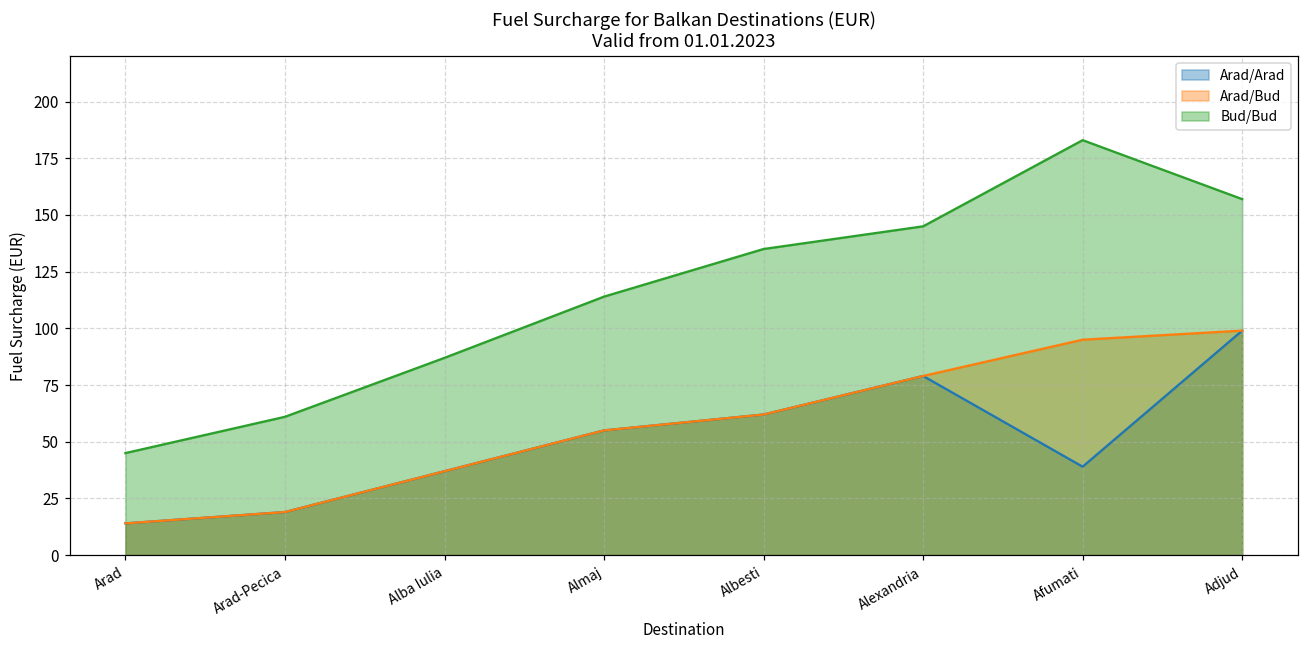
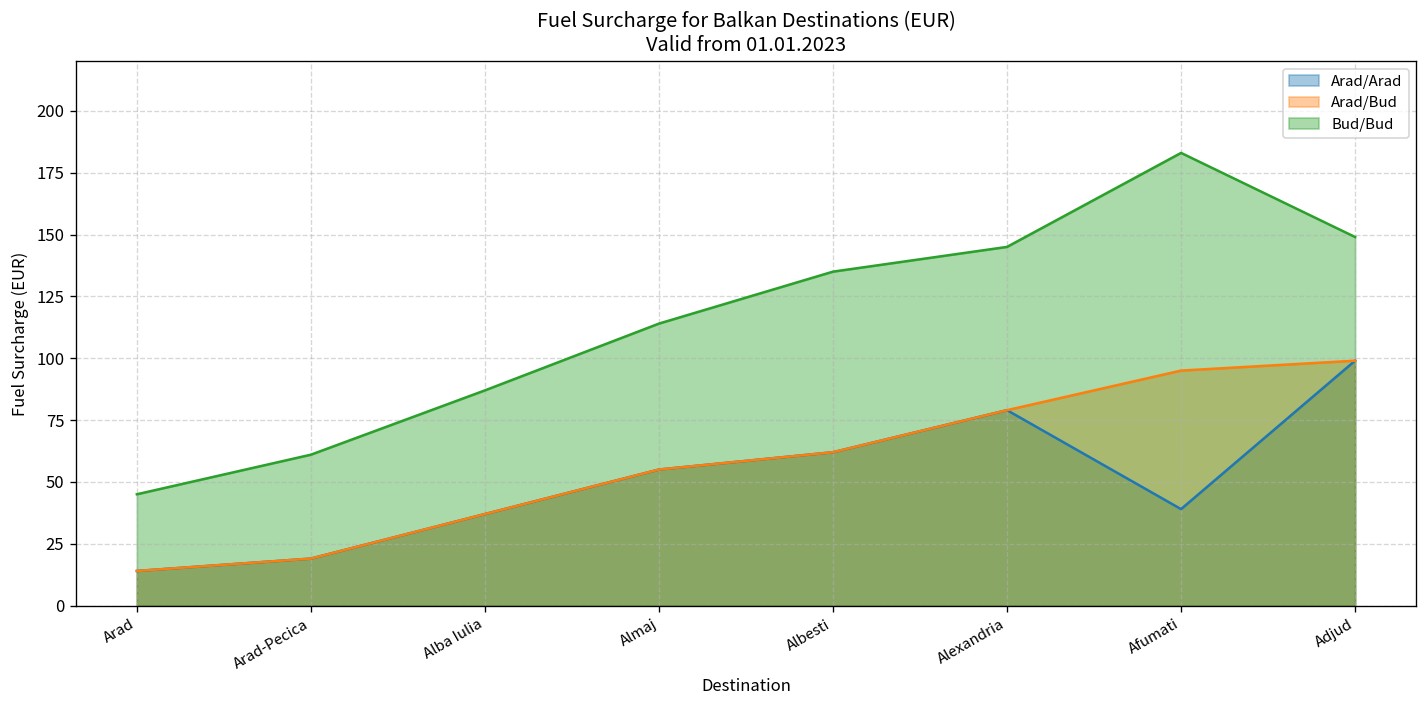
Bud/Bud, Adjud: 157 -> 149
